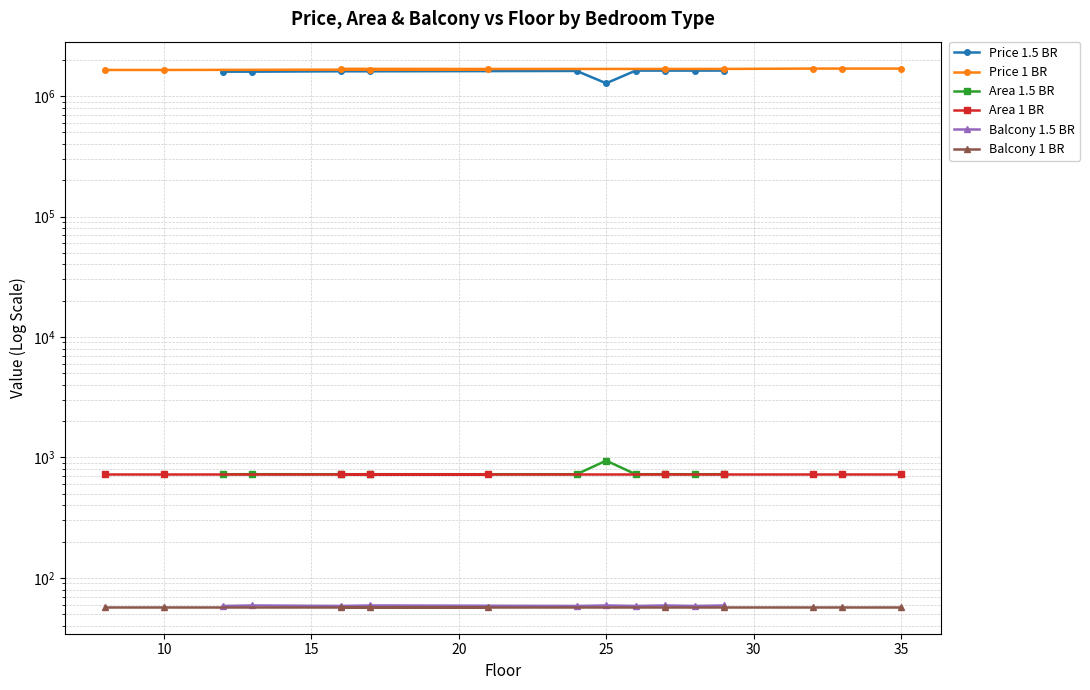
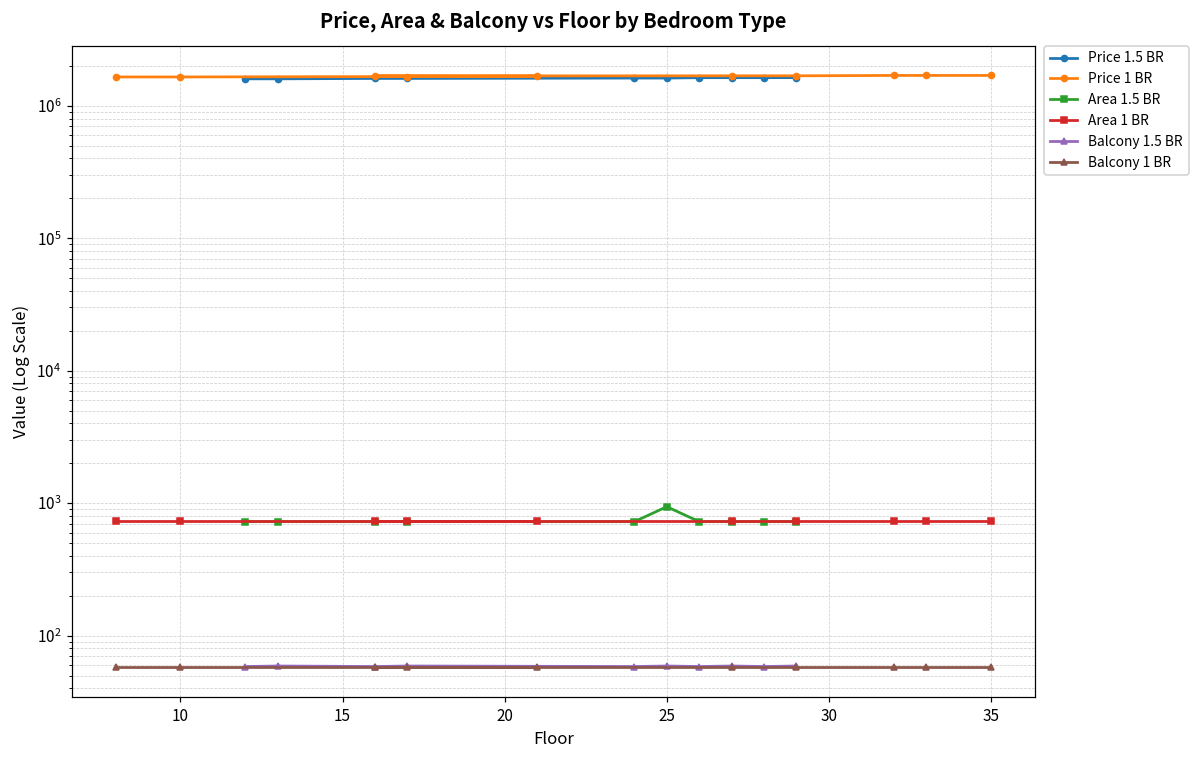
Price 1.5 BR, 25: 1300000 -> 1600000
